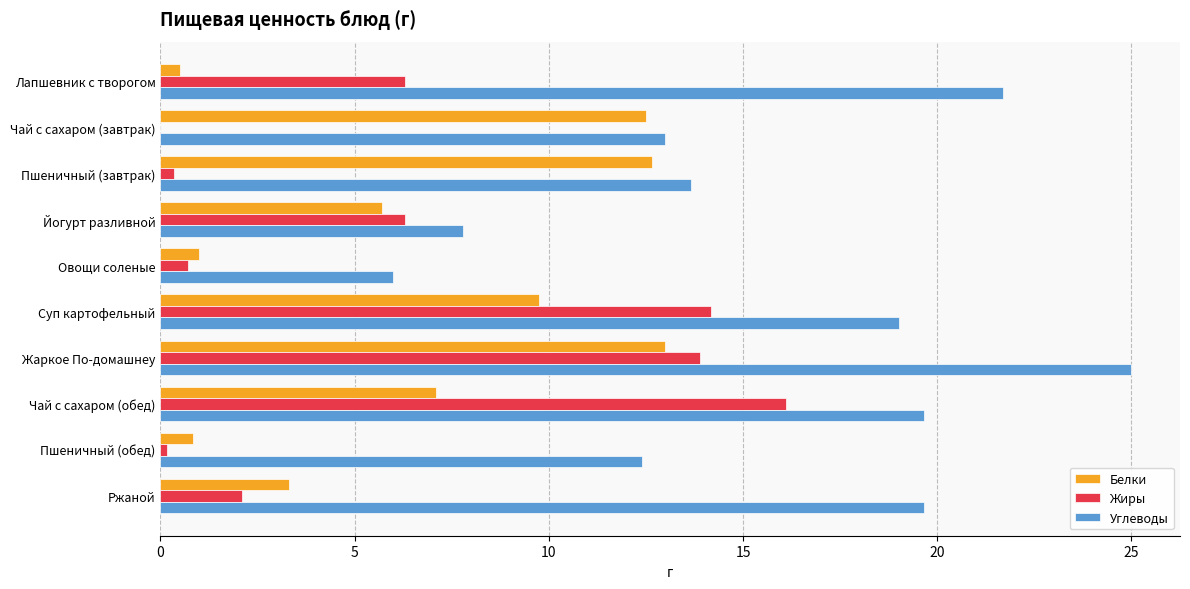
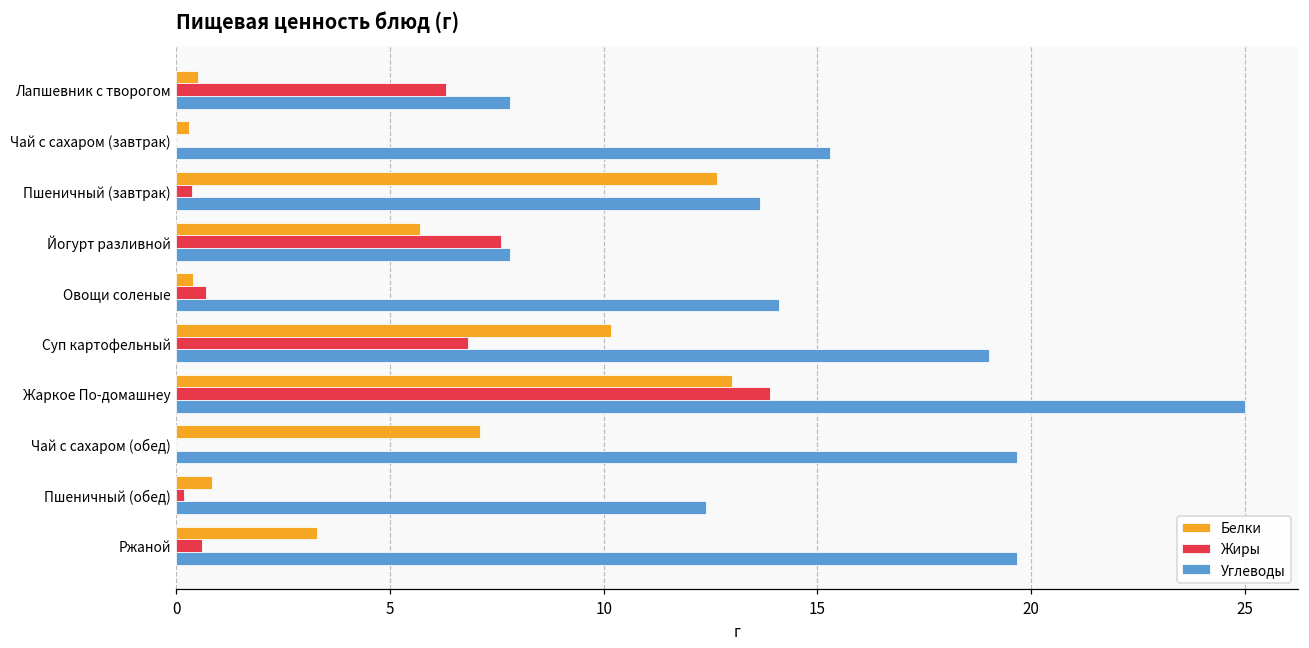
Углеводы, Лапшевник с творогом: 21.7 -> 7.8
Белки, Чай с сахаром (завтрак): 12.5 -> 0.3
Углеводы, Чай с сахаром (завтрак): 13.0 -> 15.3
Жиры, Йогурт разливной: 6.3 -> 7.6
Белки, Овощи соленые: 1.0 -> 0.4
Углеводы, Овощи соленые: 6.0 -> 14.1
Белки, Суп картофельный: 9.8 -> 10.2
Жиры, Суп картофельный: 14.2 -> 6.8
Жиры, Чай с сахаром (обед): 16.1 -> 0.0
Жиры, Ржаной: 2.1 -> 0.6
